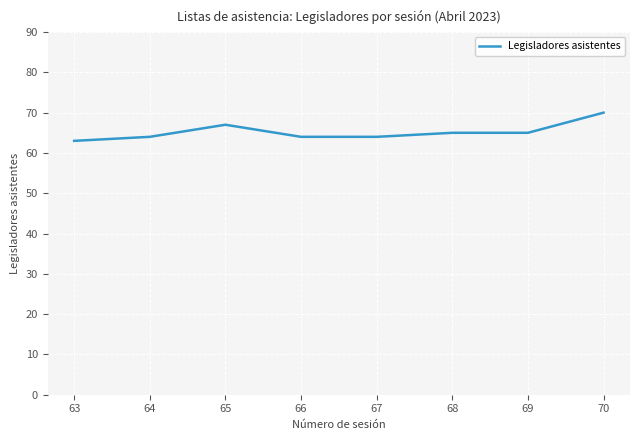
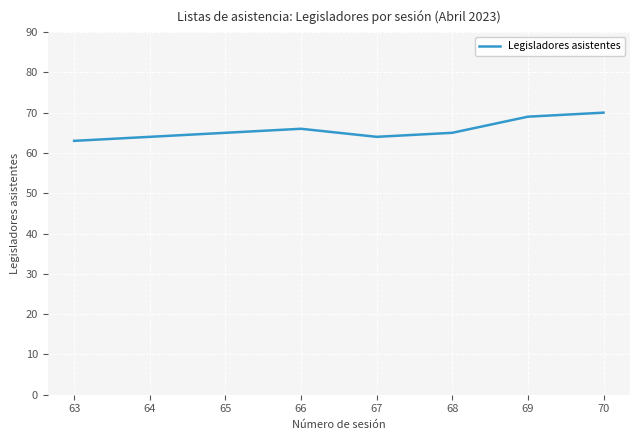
65: 67 -> 65
66: 64 -> 66
69: 65 -> 69
